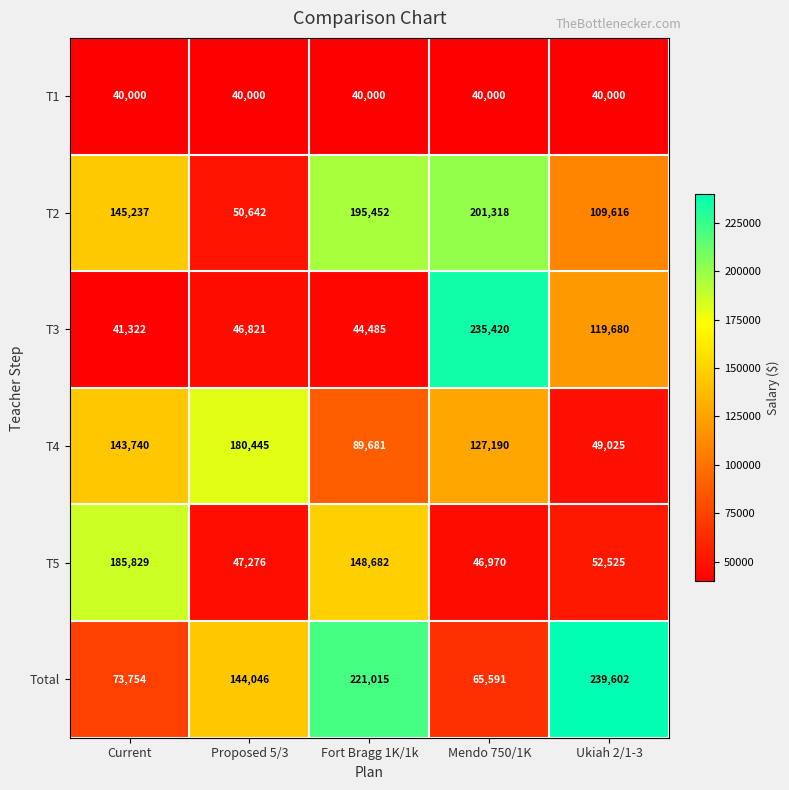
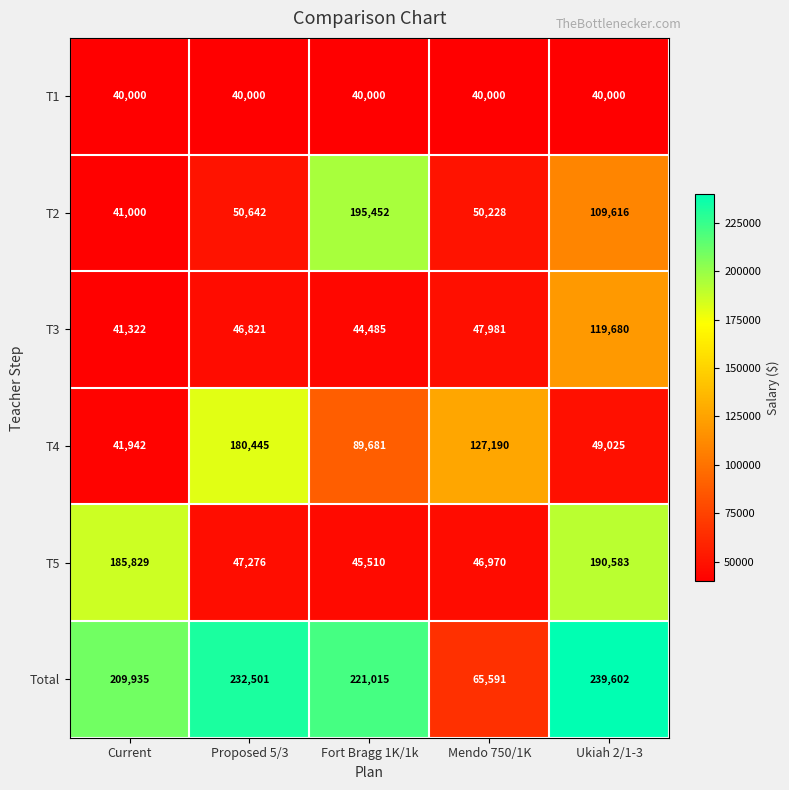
T2, Current: 145,237 -> 41,000
T2, Mendo 750/1K: 201,318 -> 50,228
T3, Mendo 750/1K: 235,420 -> 47,981
T4, Current: 143,740 -> 41,942
T5, Fort Bragg 1K/1k: 148,682 -> 45,510
T5, Ukiah 2/1-3: 52,525 -> 190,583
Total, Current: 73,754 -> 209,935
Total, Proposed 5/3: 144,046 -> 232,501
